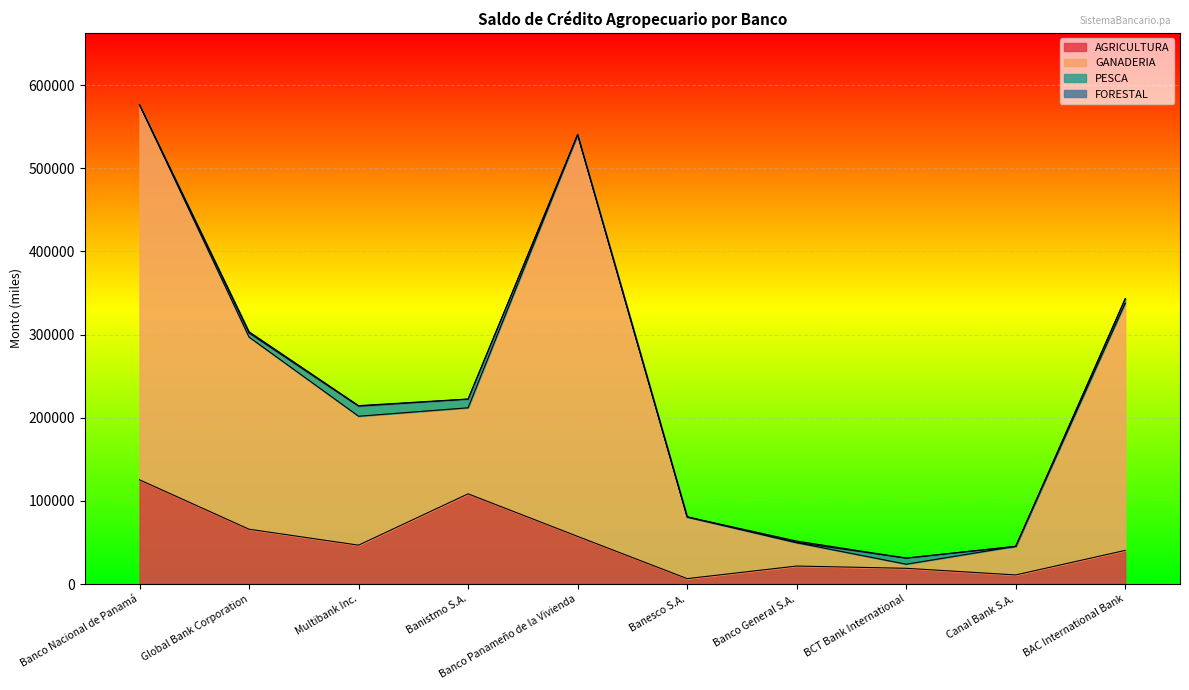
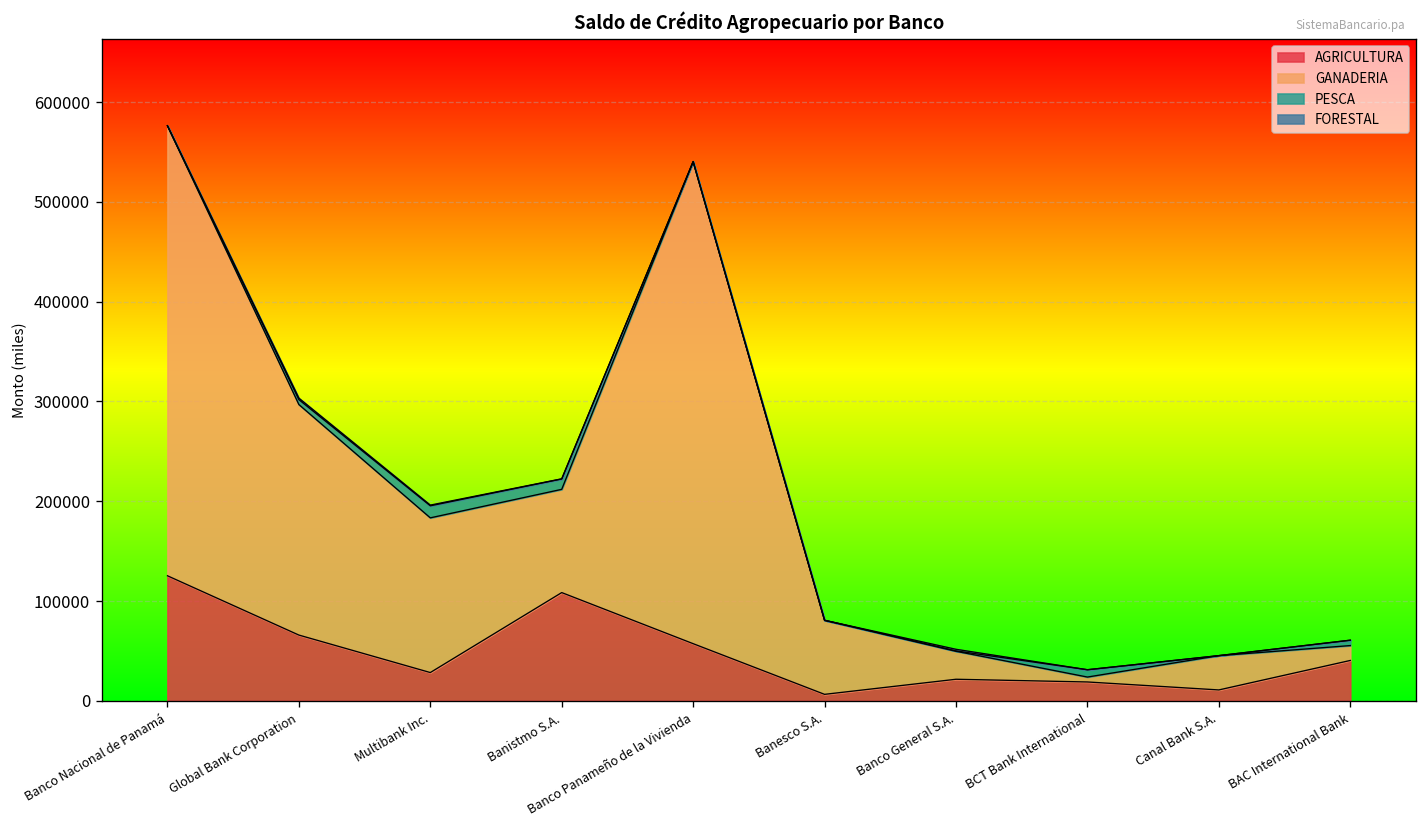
AGRICULTURA, Multibank Inc.: 50000 -> 30000
GANADERIA, BAC International Bank: 300000 -> 10000
